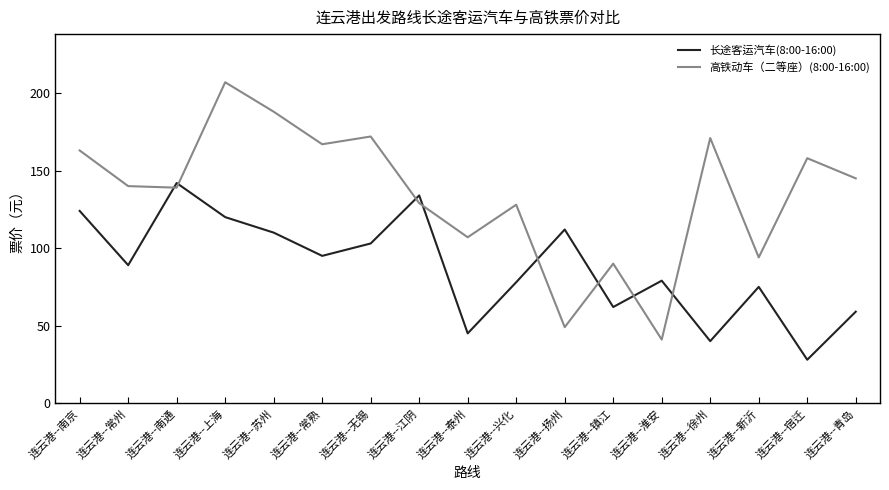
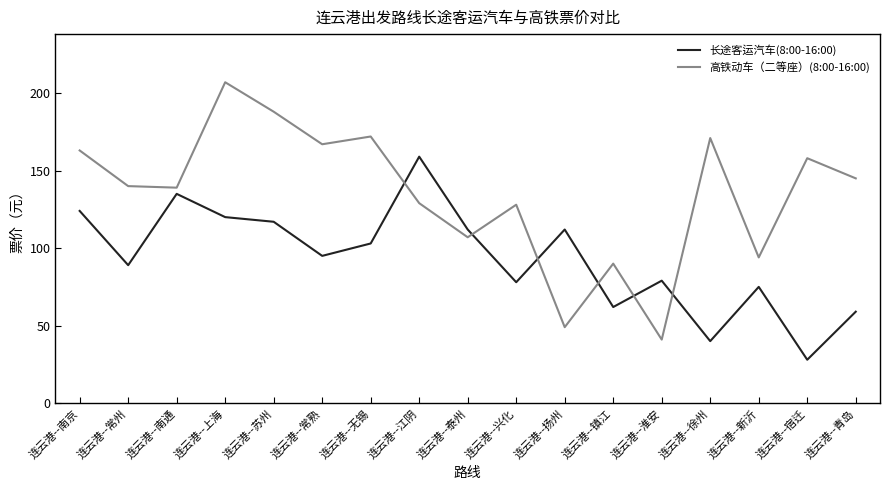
长途客运汽车(8:00-16:00), 连云港--南通: 142 -> 135
长途客运汽车(8:00-16:00), 连云港--苏州: 110 -> 117
长途客运汽车(8:00-16:00), 连云港--江阴: 134 -> 159
长途客运汽车(8:00-16:00), 连云港--泰州: 45 -> 112
